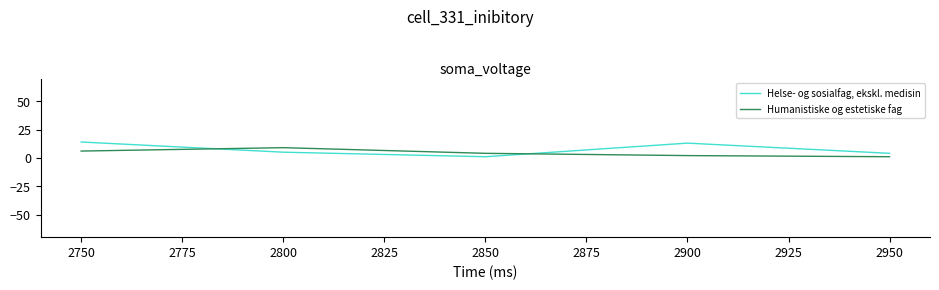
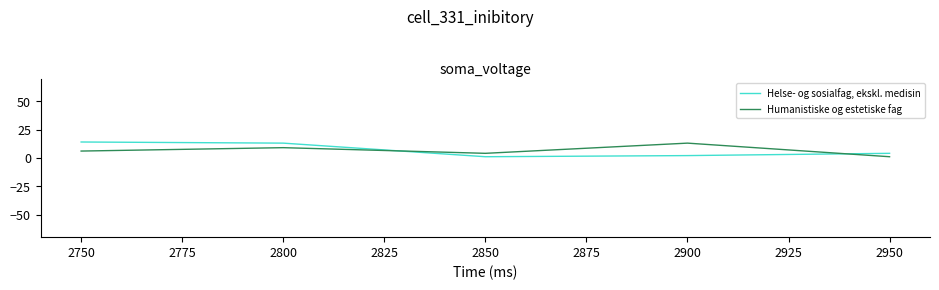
Helse- og sosialfag, ekskl. medisin, 2800: 5 -> 13
Helse- og sosialfag, ekskl. medisin, 2900: 13 -> 2
Humanistiske og estetiske fag, 2900: 2 -> 13
